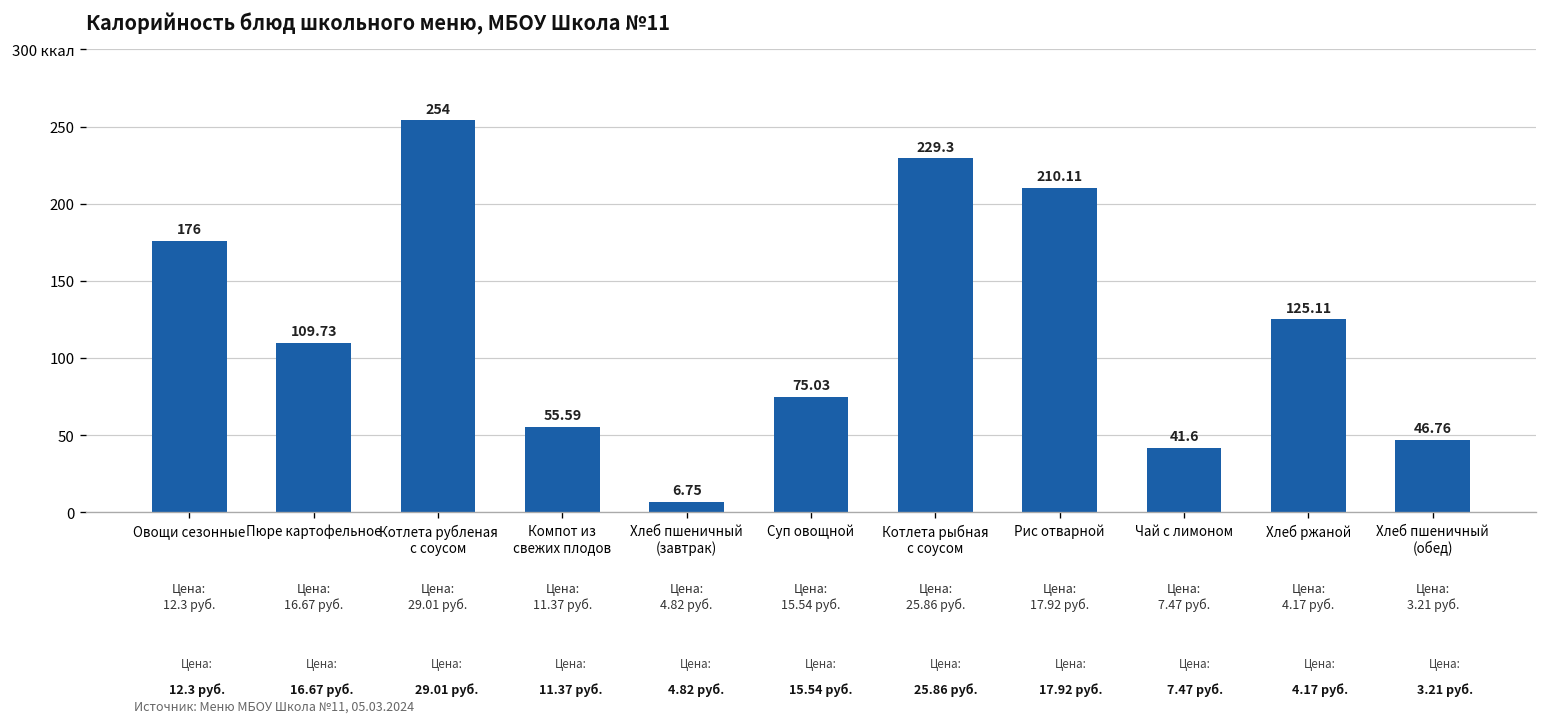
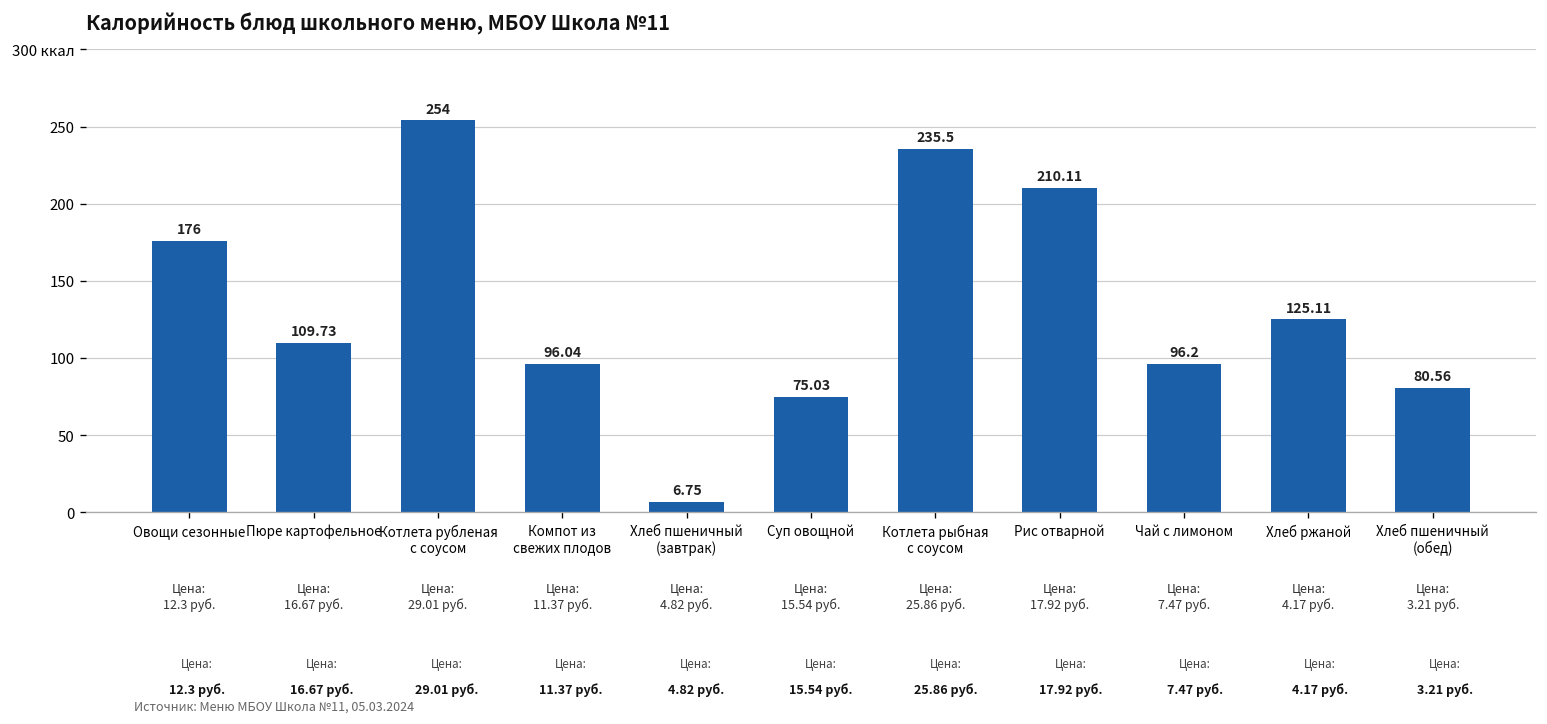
Компот из свежих плодов: 55.59 -> 96.04
Котлета рыбная с соусом: 229.3 -> 235.5
Чай с лимоном: 41.6 -> 96.2
Хлеб пшеничный (обед): 46.76 -> 80.56
